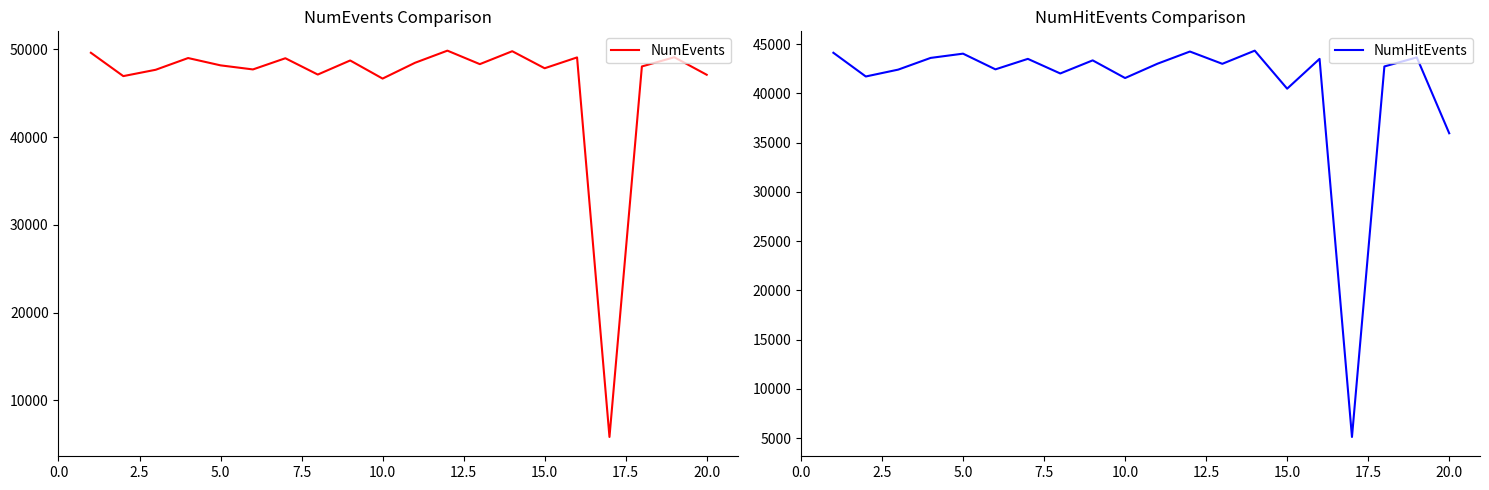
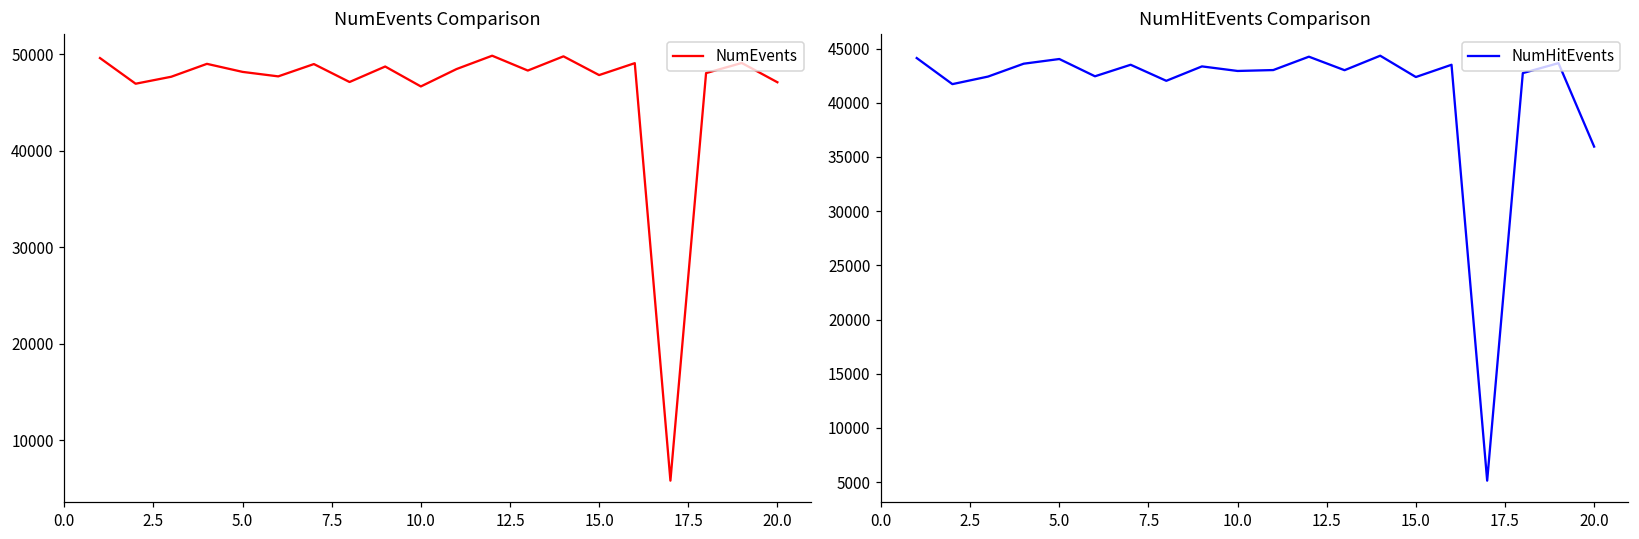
NumHitEvents Comparison, 10.0: 42000 -> 43000
NumHitEvents Comparison, 15.0: 40000 -> 42000
